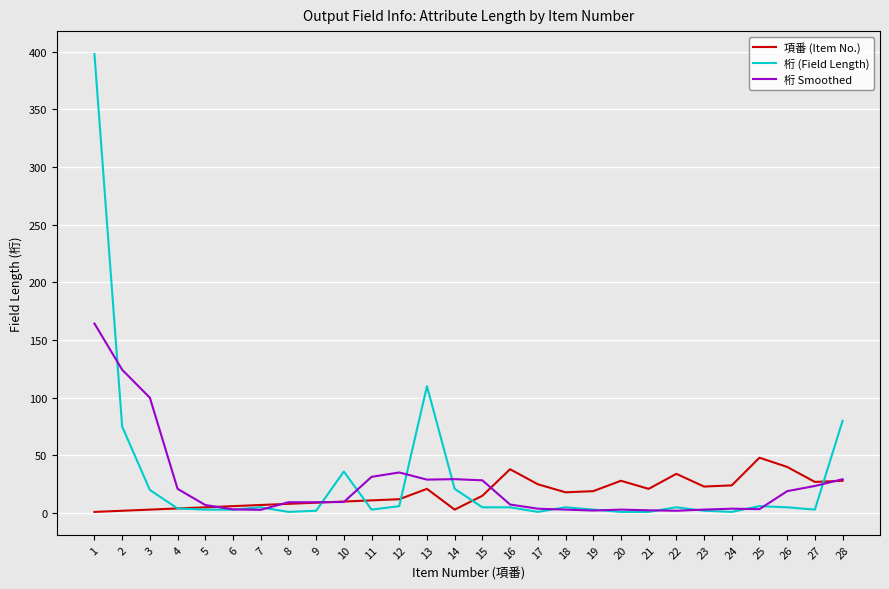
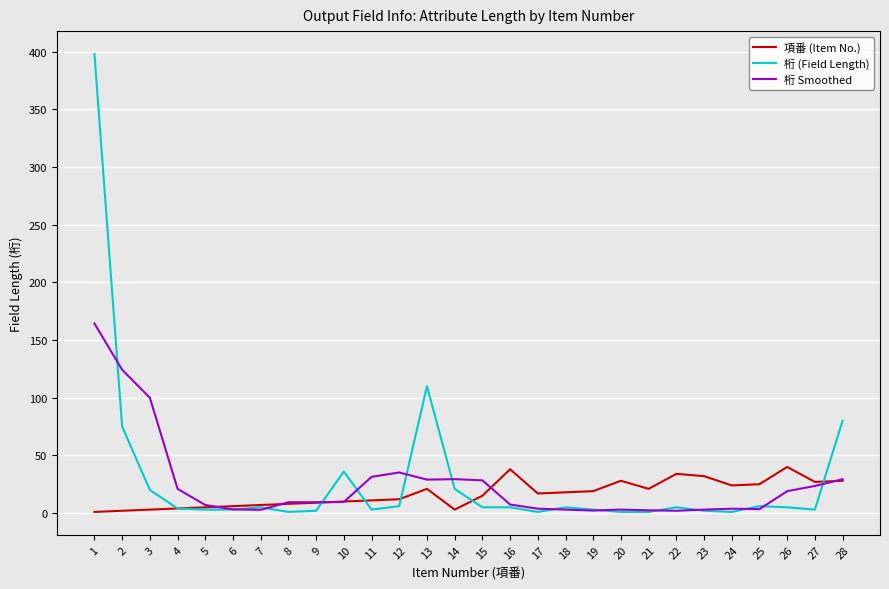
項番 (Item No.), 17: 25 -> 17
項番 (Item No.), 23: 23 -> 32
項番 (Item No.), 25: 48 -> 25
